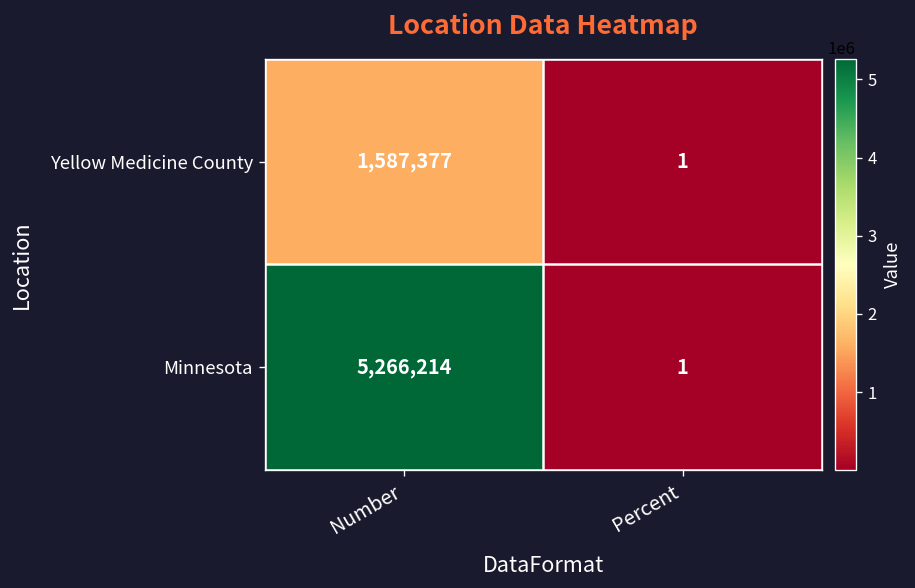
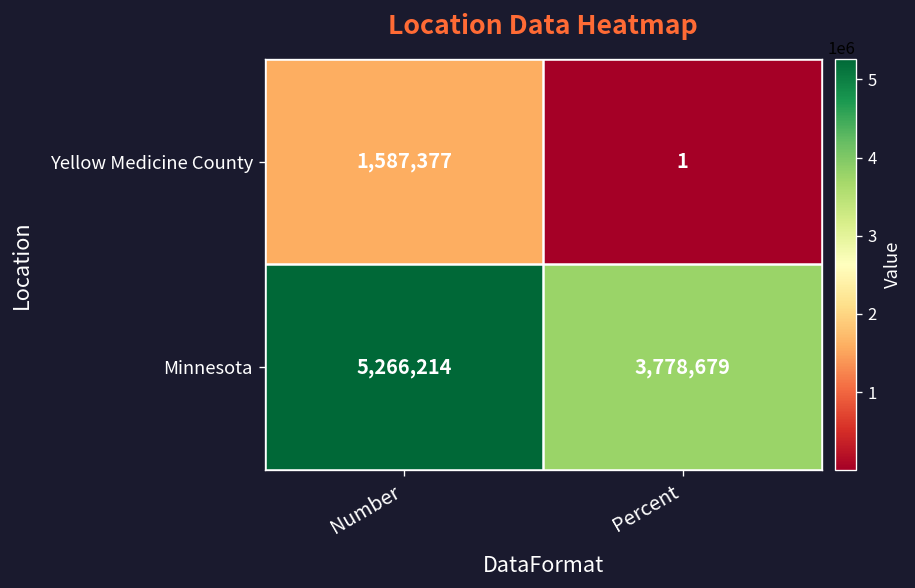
Minnesota, Percent: 1 -> 3,778,679
